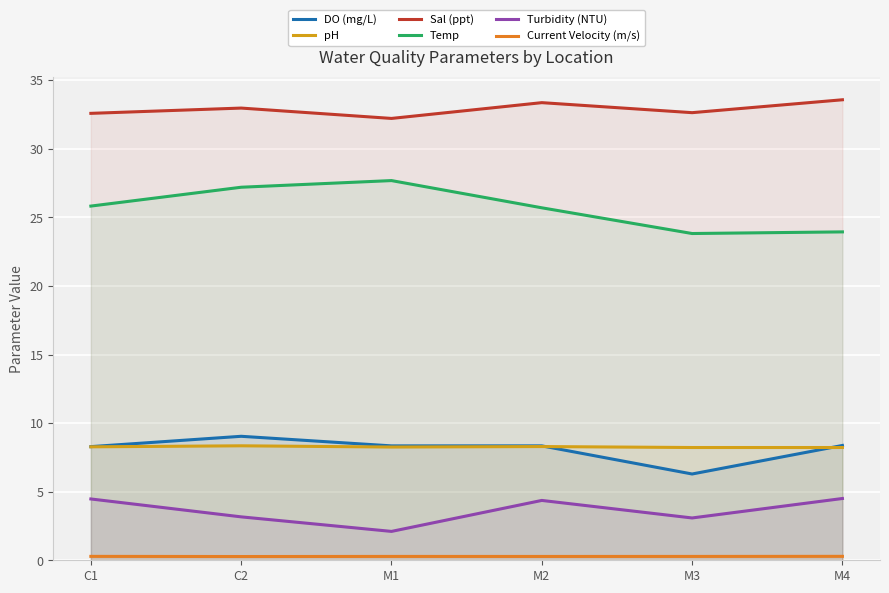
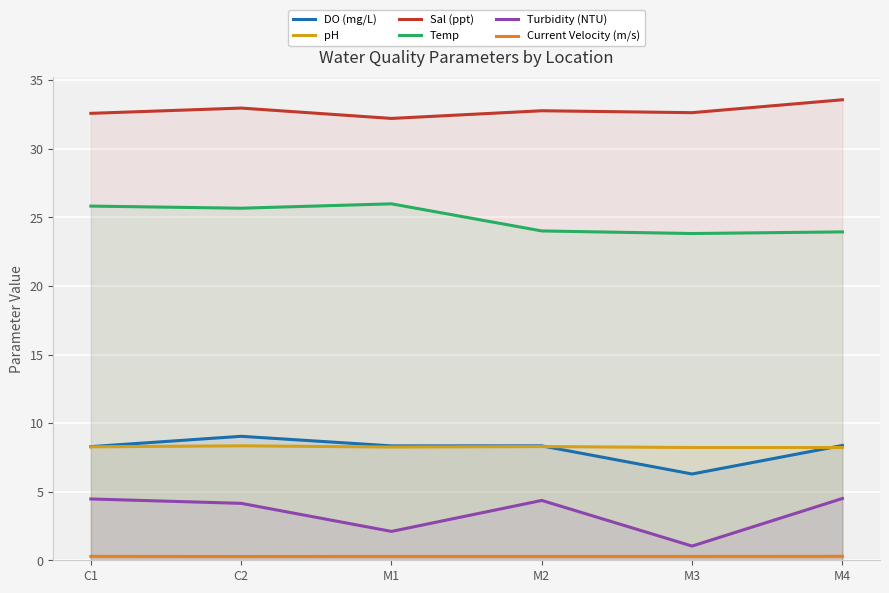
Temp, C2: 27.2 -> 25.7
Turbidity (NTU), C2: 3.2 -> 4.2
Temp, M1: 27.7 -> 26.0
Sal (ppt), M2: 33.4 -> 32.8
Temp, M2: 25.7 -> 24.0
Turbidity (NTU), M3: 3.1 -> 1.0
